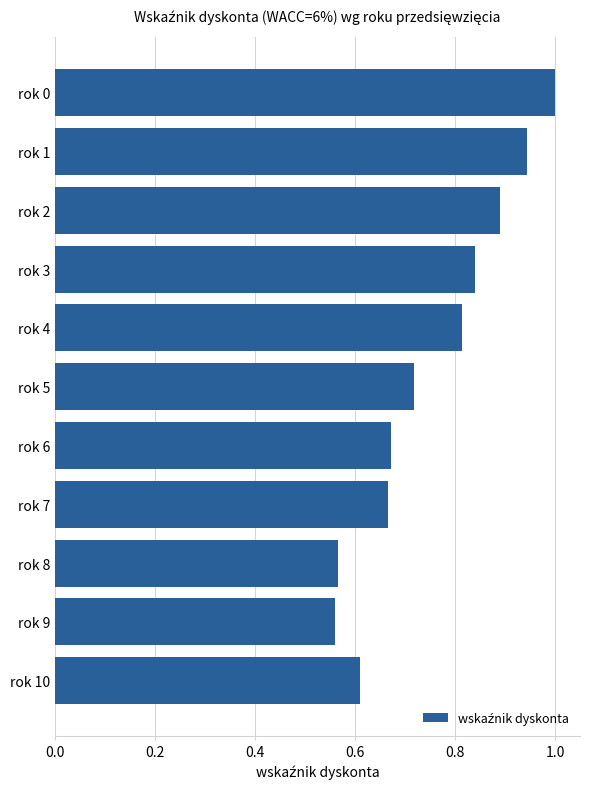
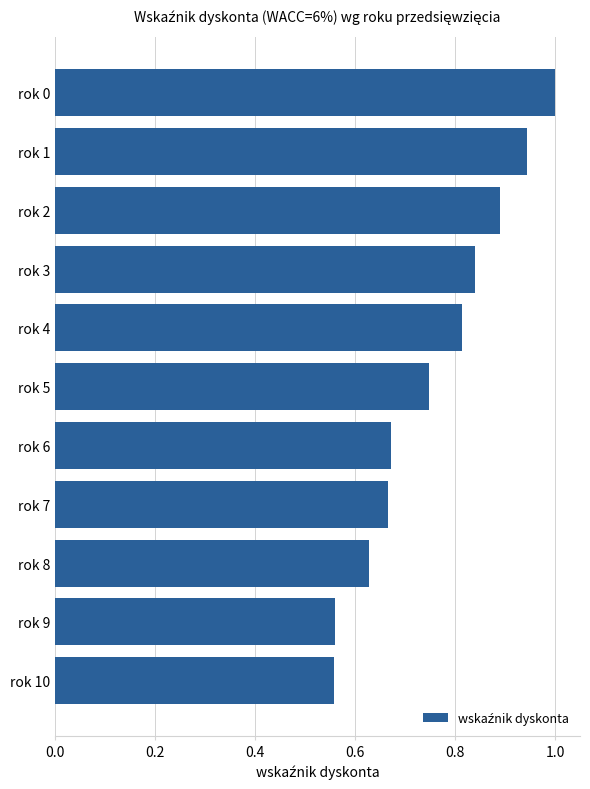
rok 5: 0.72 -> 0.75
rok 8: 0.57 -> 0.63
rok 10: 0.61 -> 0.56
